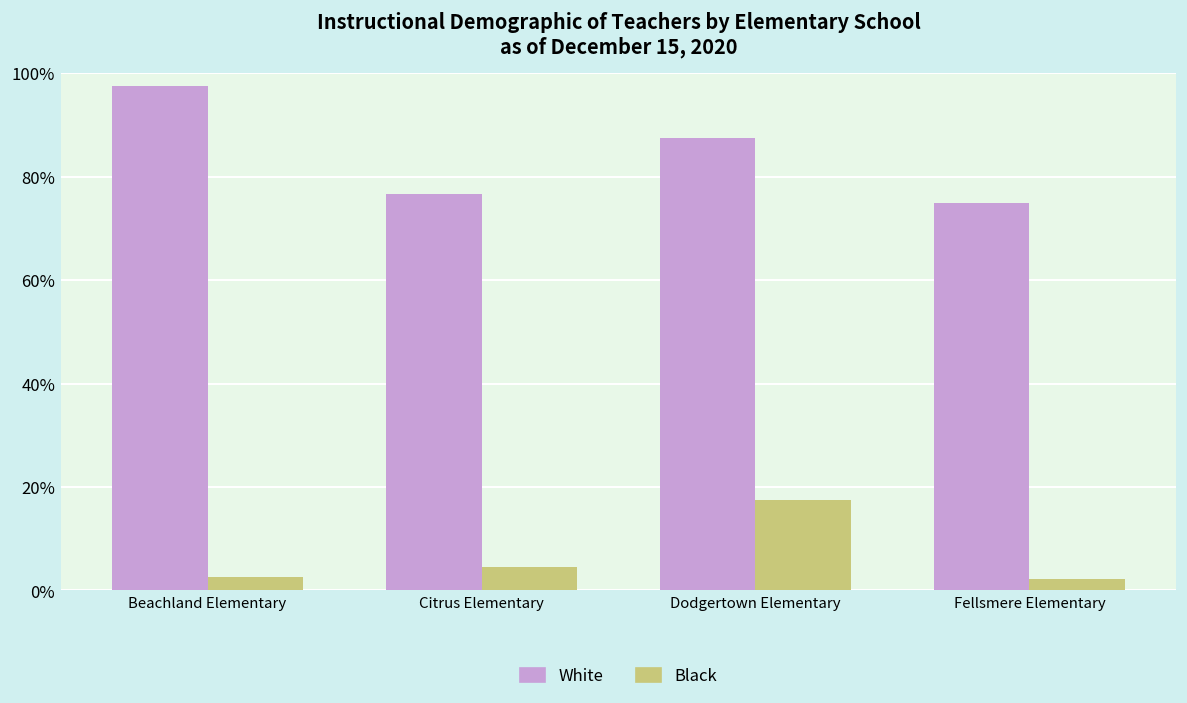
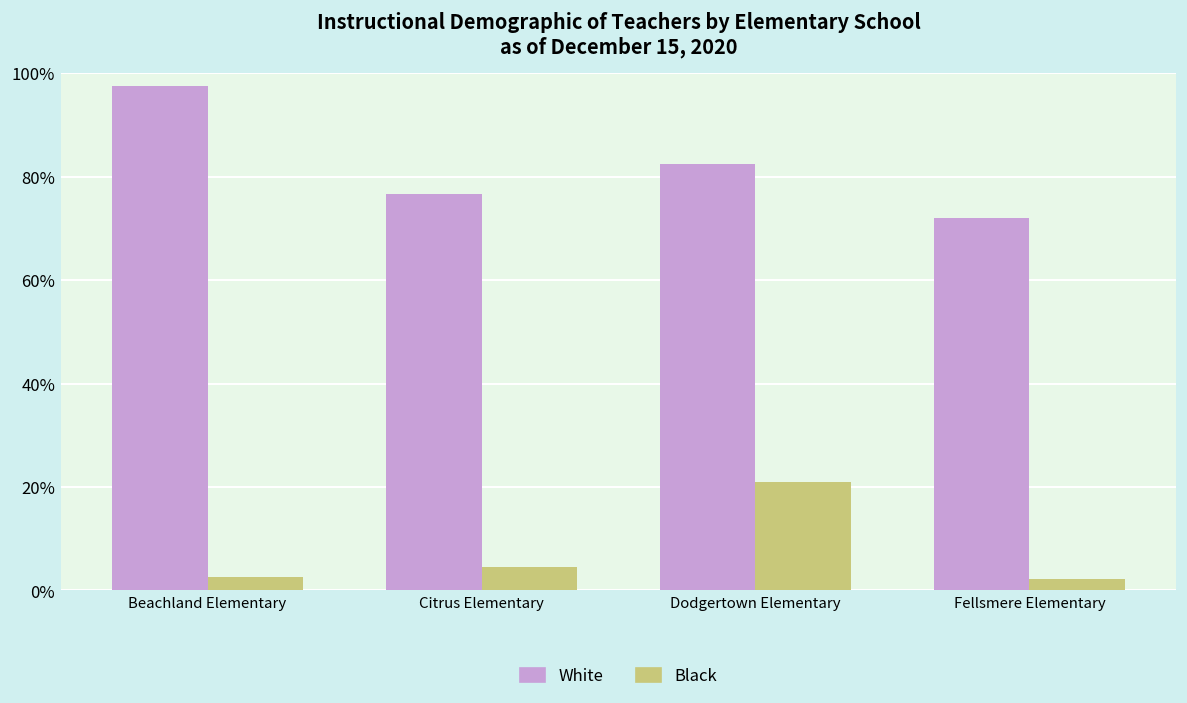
White, Dodgertown Elementary: 88% -> 83%
Black, Dodgertown Elementary: 18% -> 21%
White, Fellsmere Elementary: 75% -> 72%
